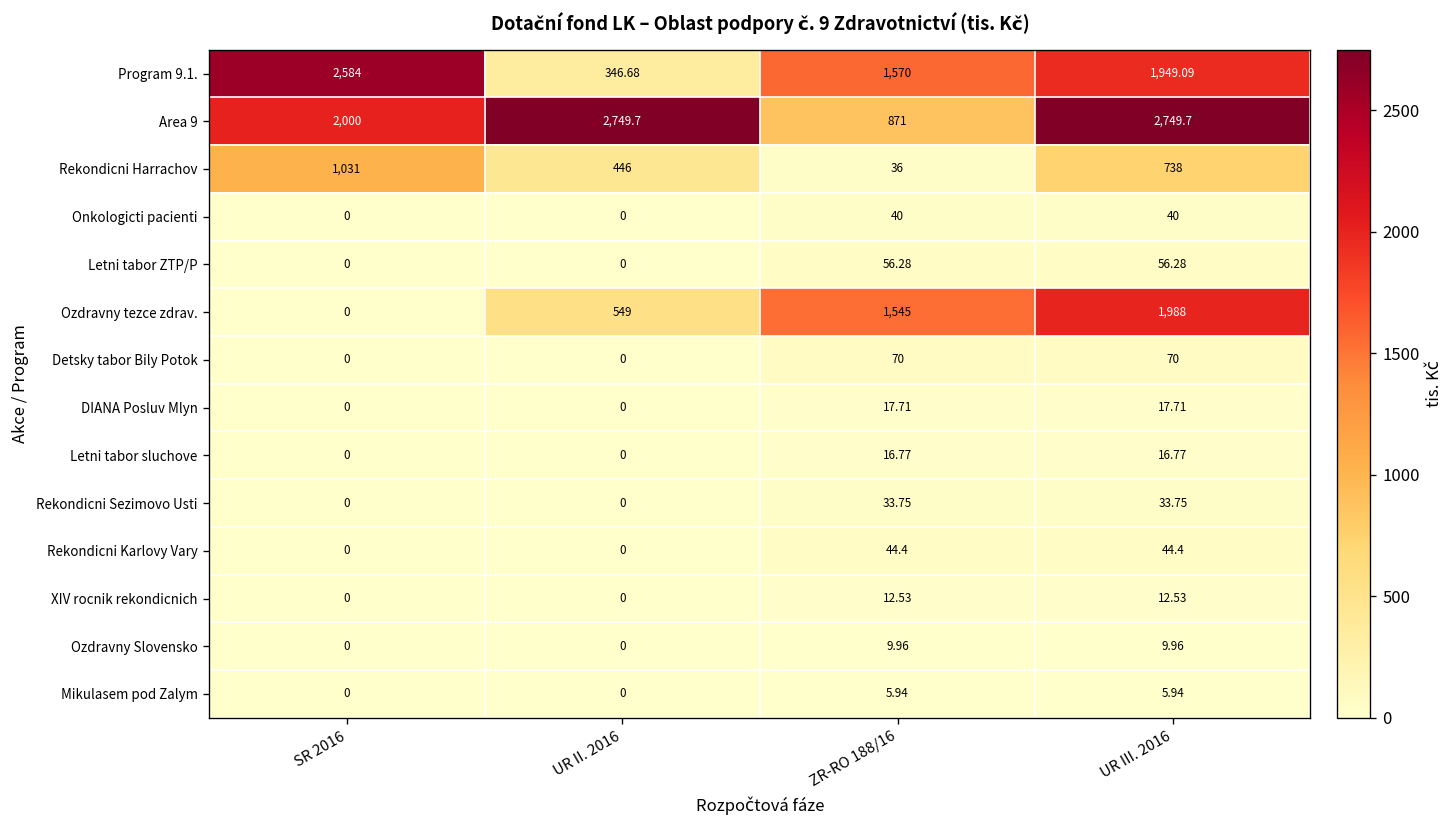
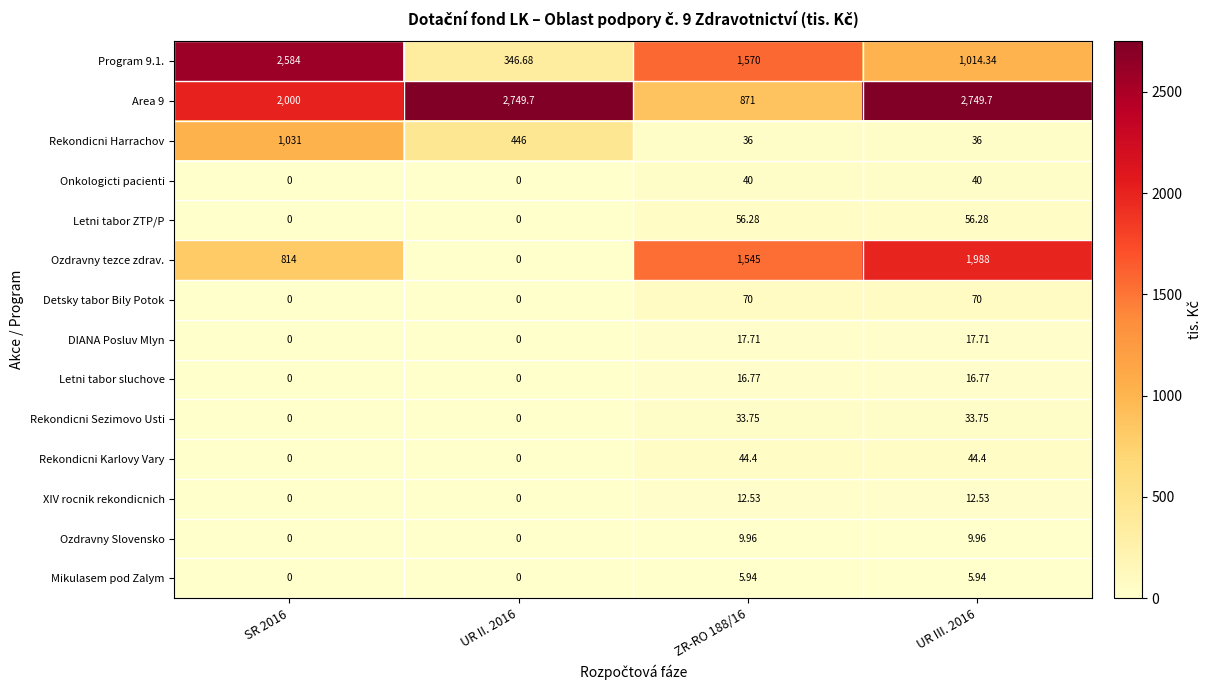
Program 9.1., UR III. 2016: 1,949.09 -> 1,014.34
Rekondicni Harrachov, UR III. 2016: 738 -> 36
Ozdravny tezce zdrav., SR 2016: 0 -> 814
Ozdravny tezce zdrav., UR II. 2016: 549 -> 0
